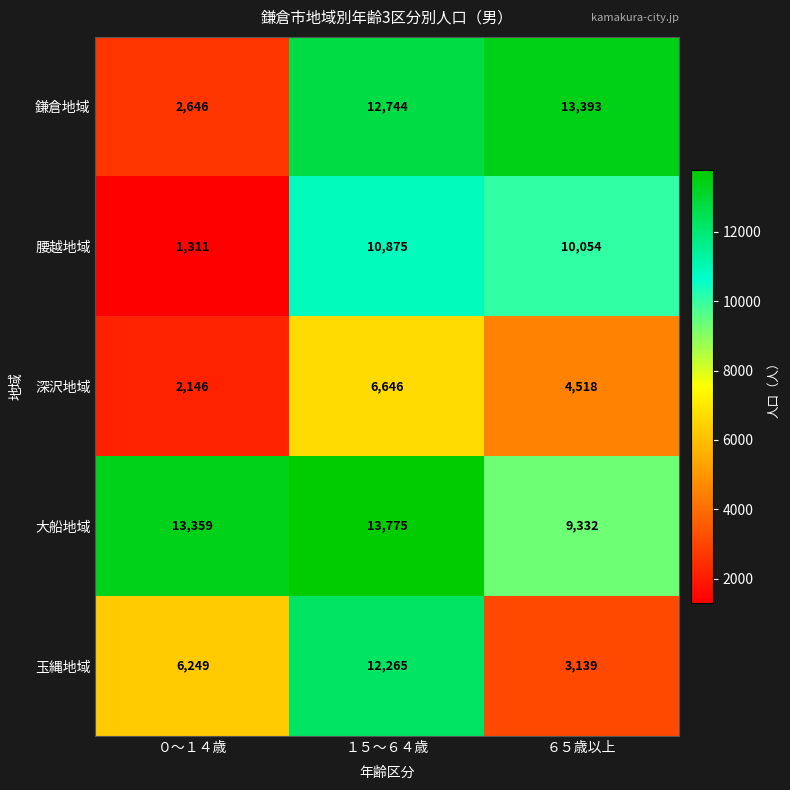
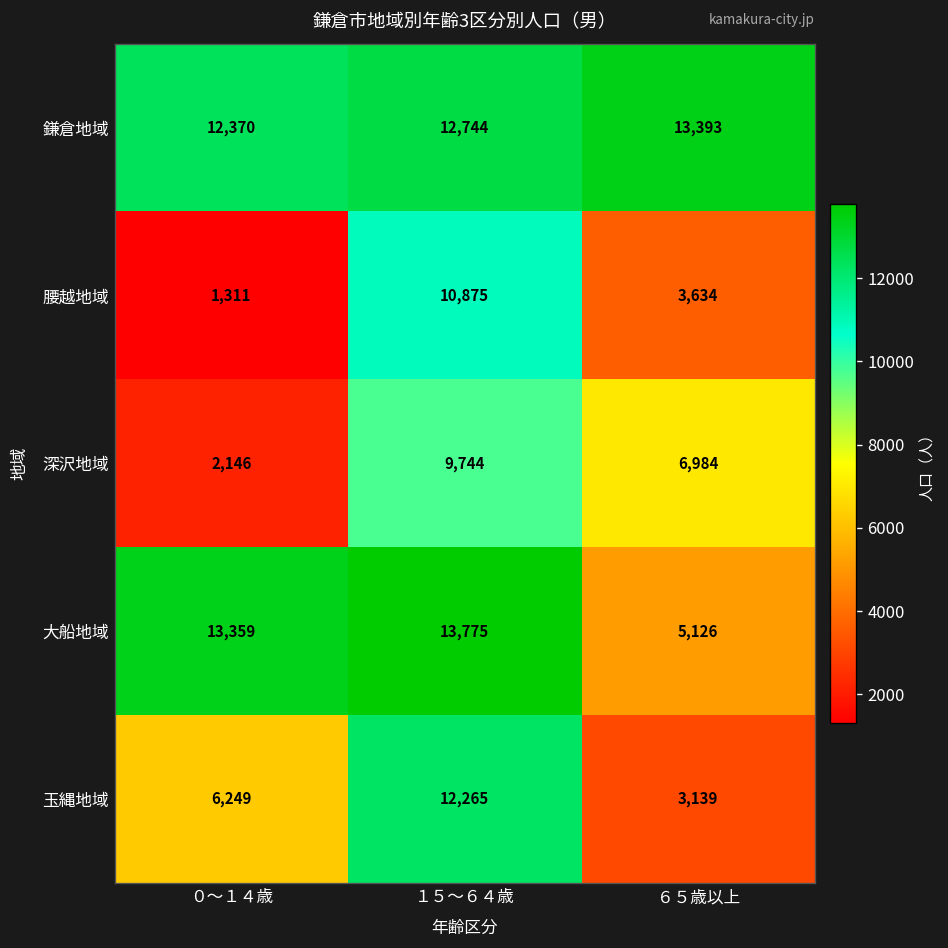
鎌倉地域, ０～１４歳: 2,646 -> 12,370
腰越地域, ６５歳以上: 10,054 -> 3,634
深沢地域, １５～６４歳: 6,646 -> 9,744
深沢地域, ６５歳以上: 4,518 -> 6,984
大船地域, ６５歳以上: 9,332 -> 5,126
